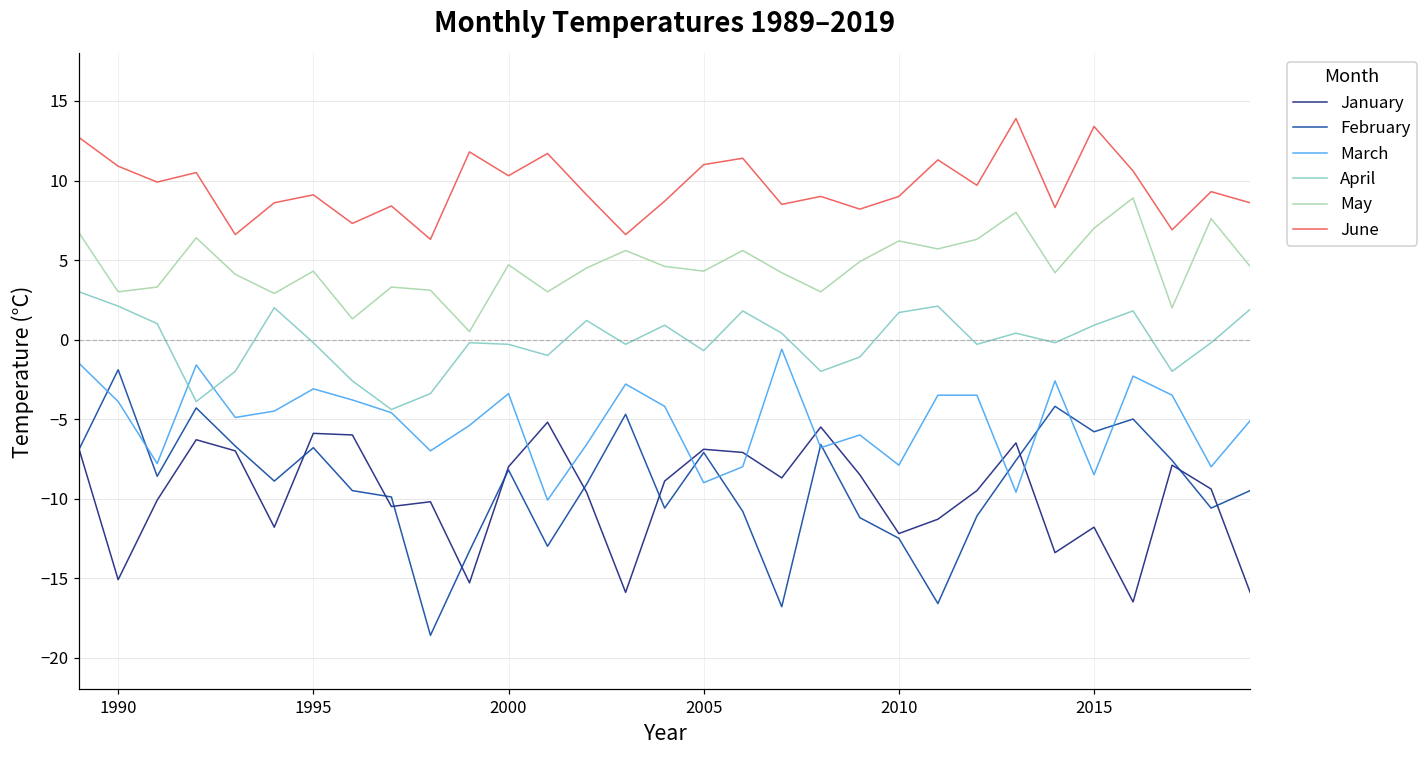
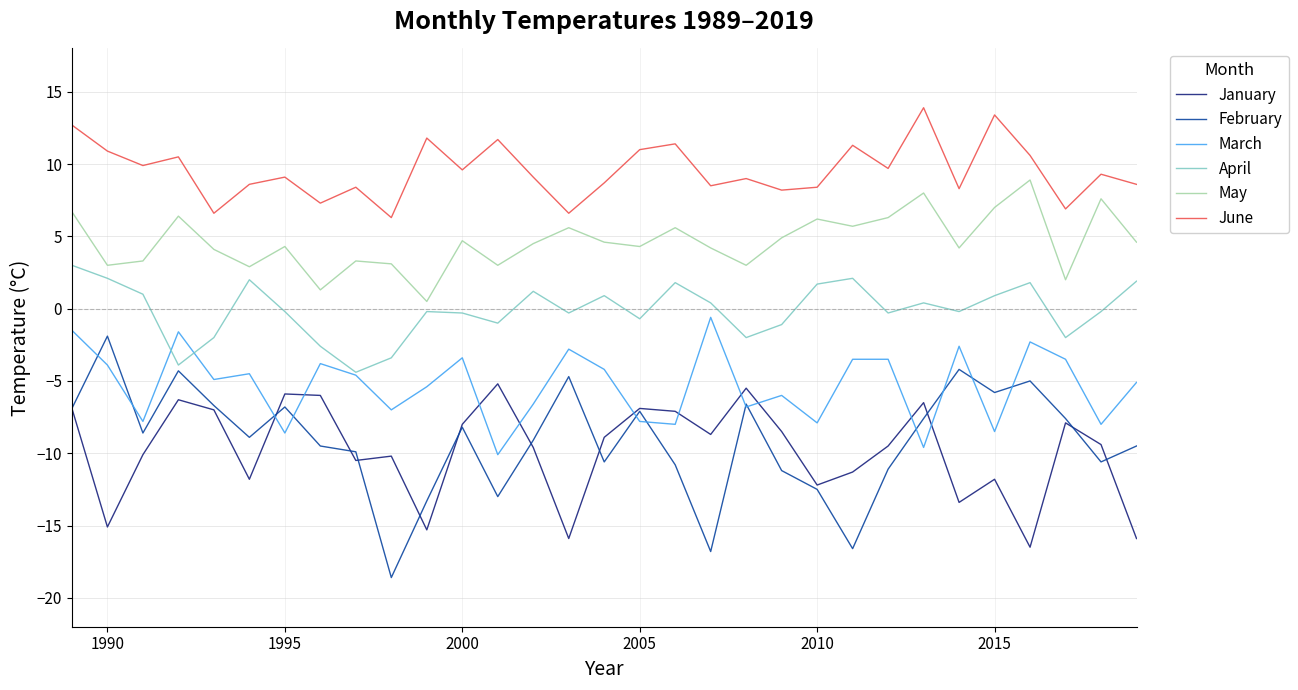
March, 1995: -3.1 -> -8.6
June, 2000: 10.3 -> 9.6
March, 2005: -9.0 -> -7.8
June, 2010: 9.0 -> 8.4
